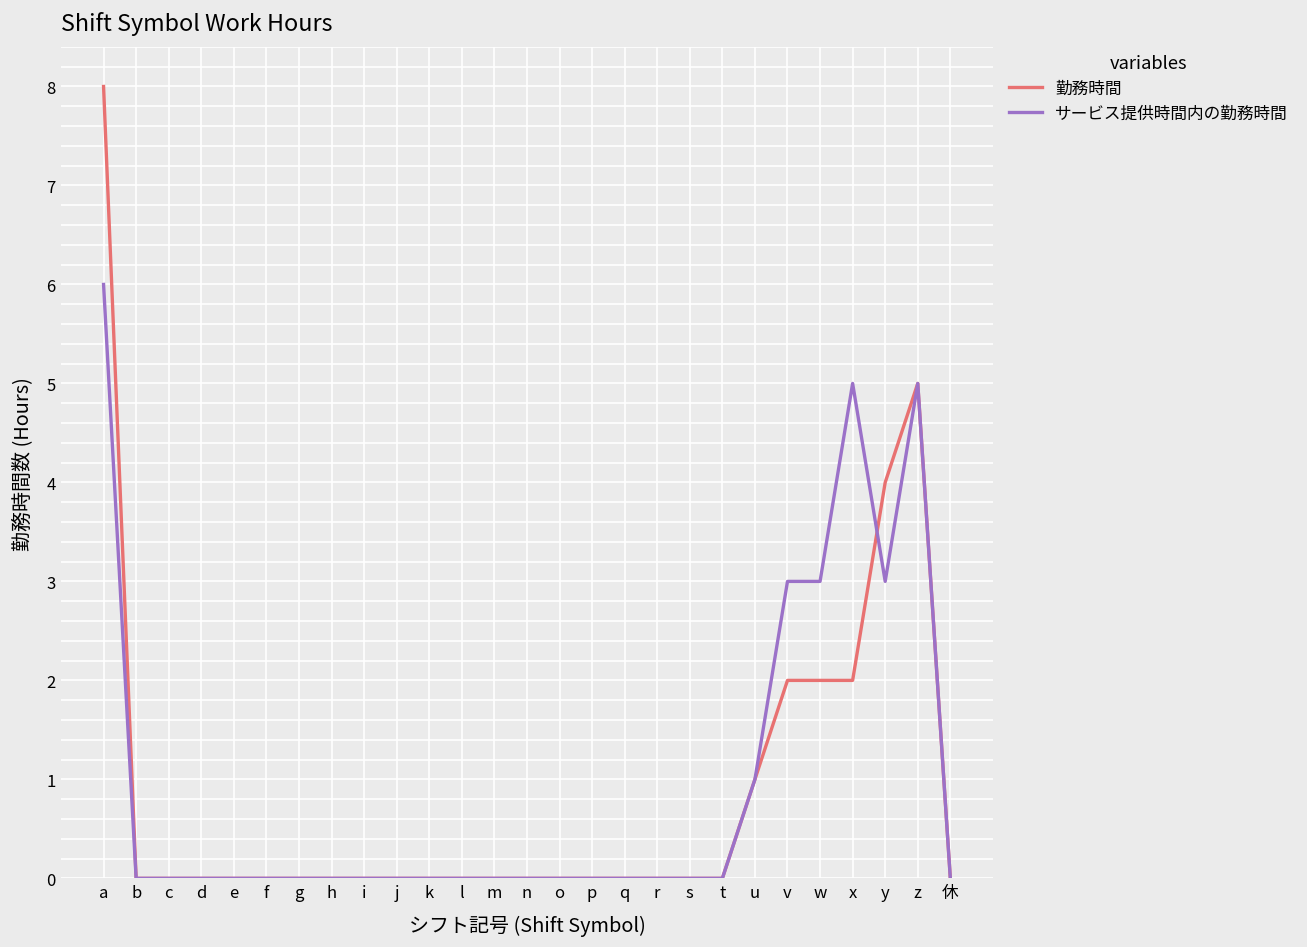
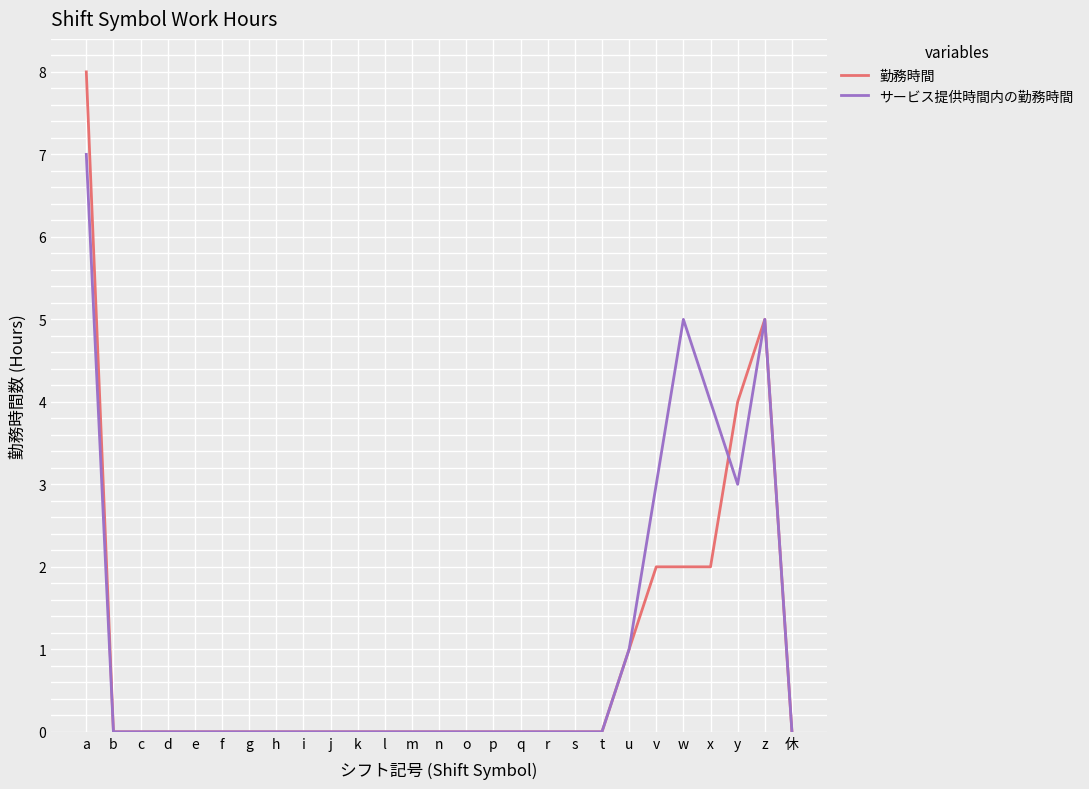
サービス提供時間内の勤務時間, a: 6 -> 7
サービス提供時間内の勤務時間, w: 3 -> 5
サービス提供時間内の勤務時間, x: 5 -> 4
